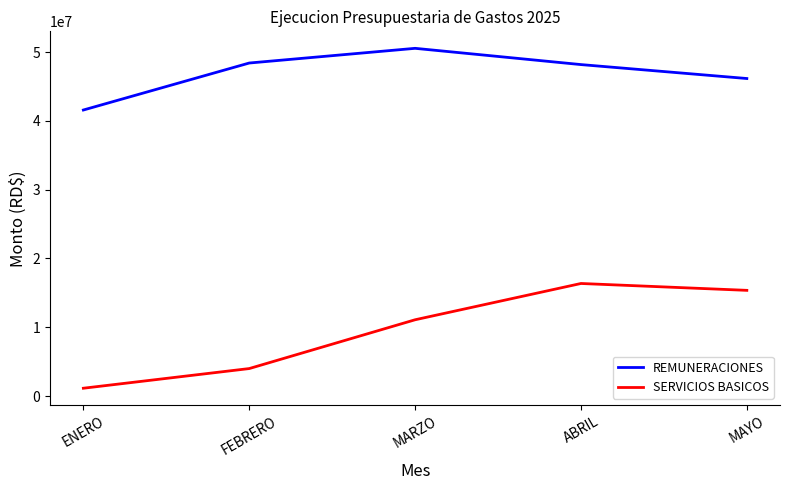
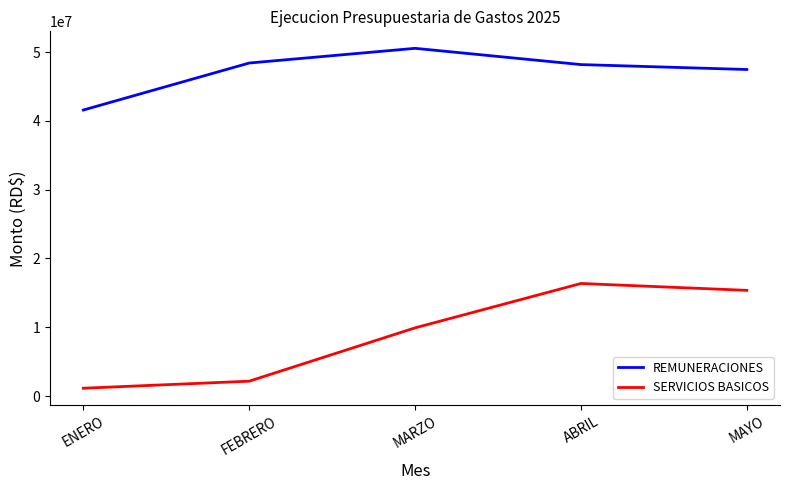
SERVICIOS BASICOS, FEBRERO: 4000000 -> 2000000
SERVICIOS BASICOS, MARZO: 11000000 -> 10000000
REMUNERACIONES, MAYO: 46000000 -> 47000000
